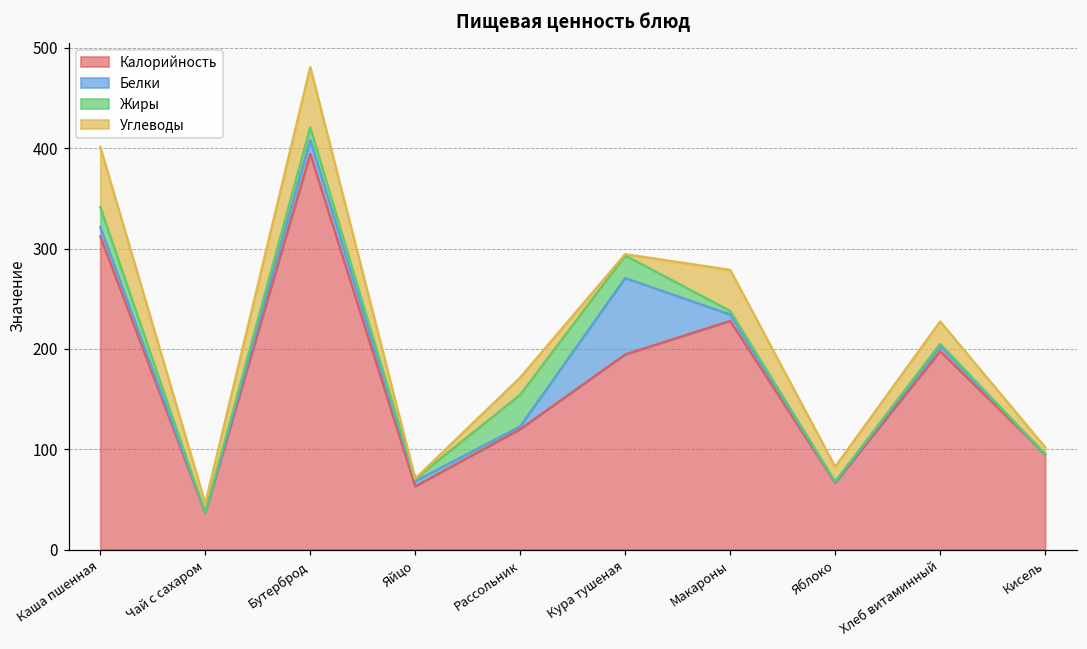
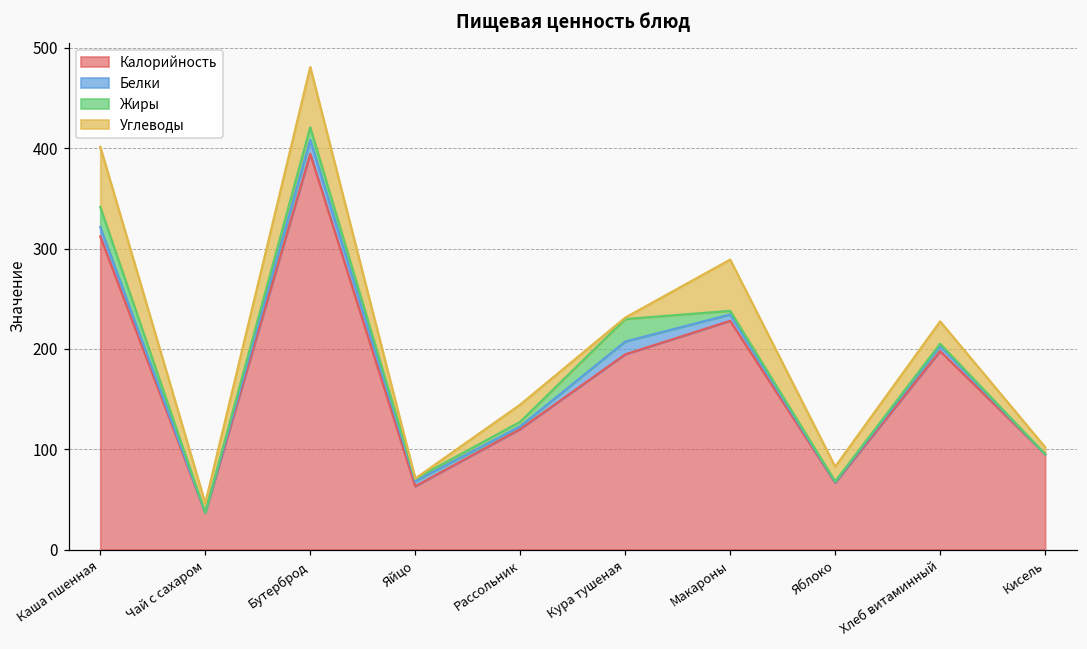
Жиры, Рассольник: 30 -> 0
Белки, Кура тушеная: 80 -> 10
Углеводы, Макароны: 40 -> 50
